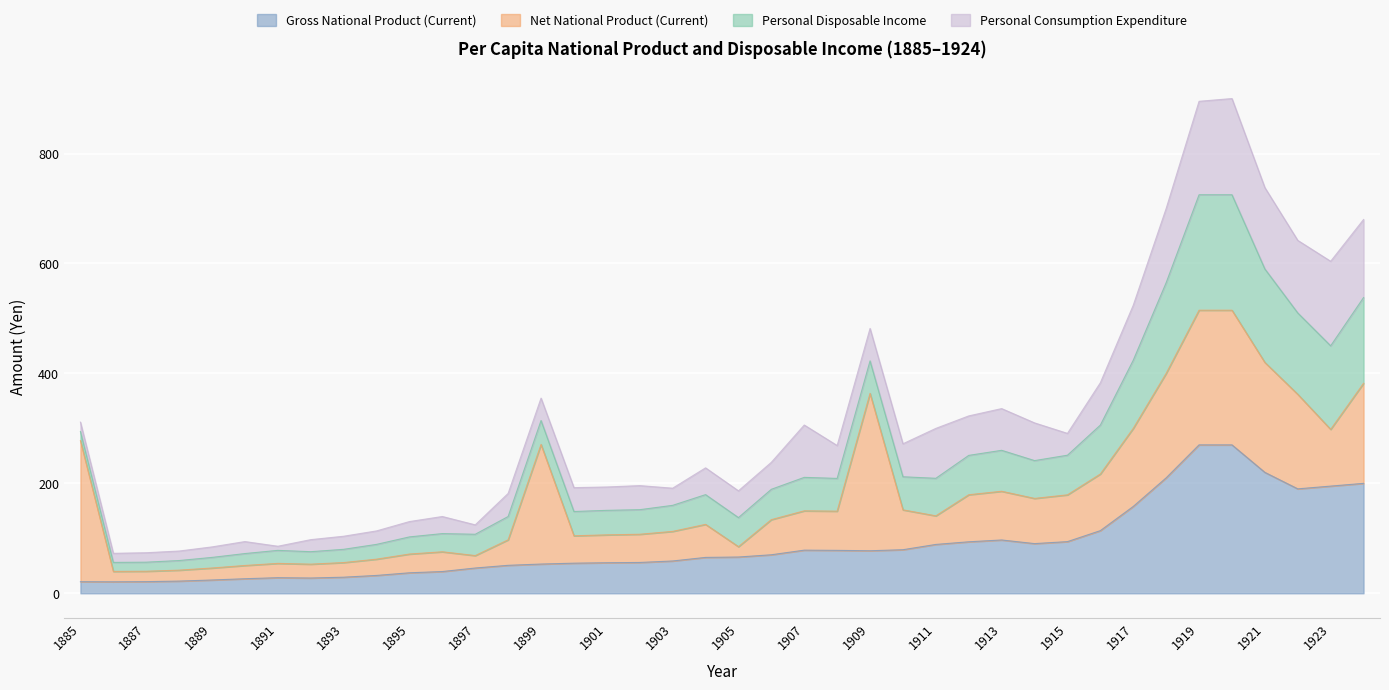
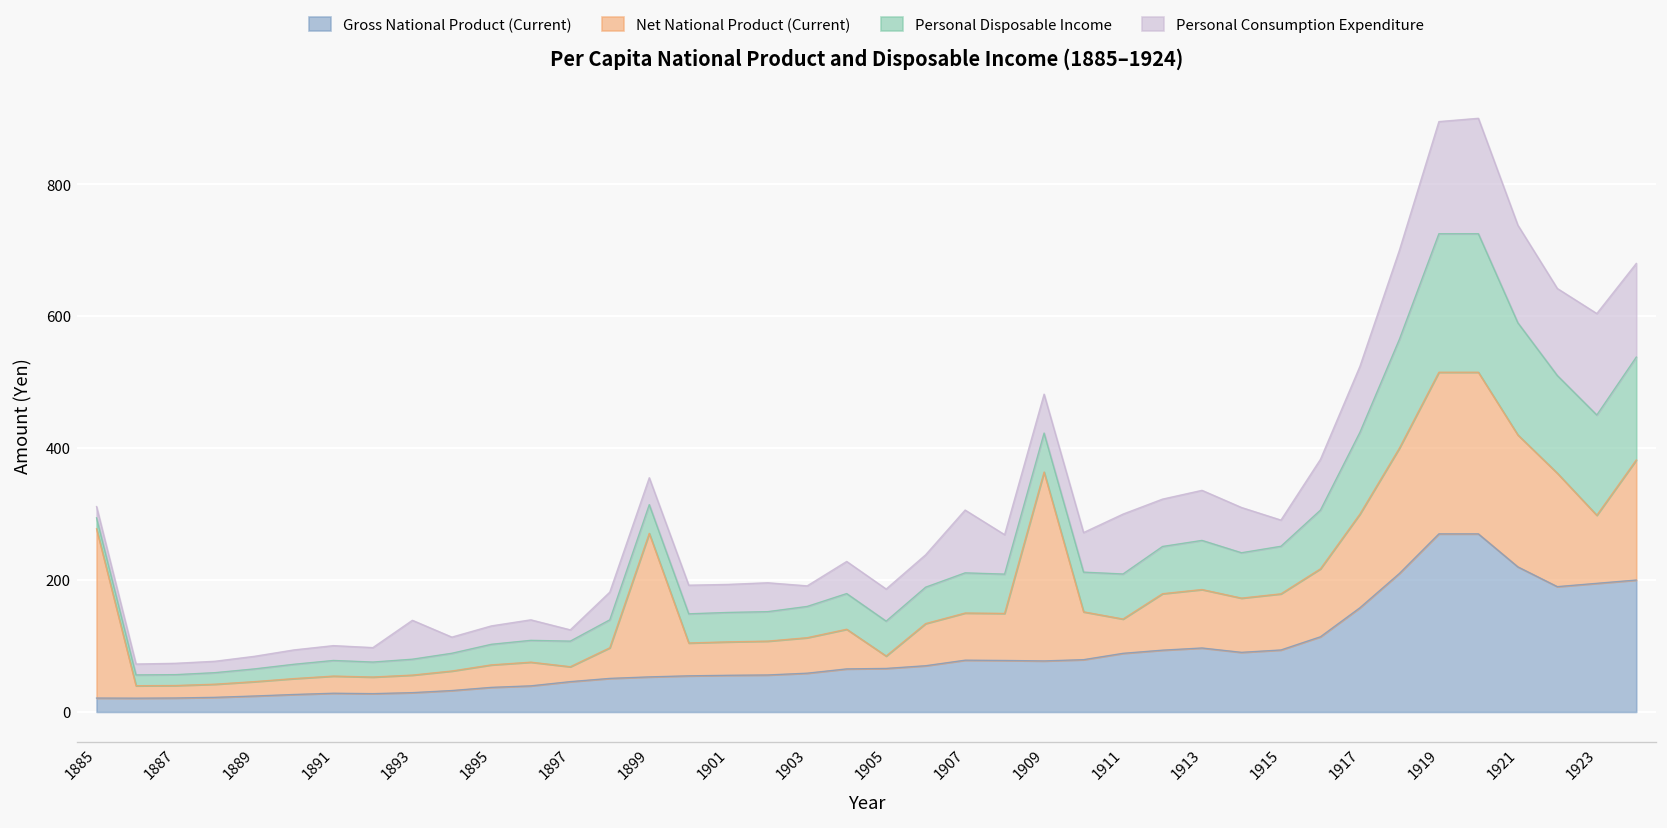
Personal Consumption Expenditure, 1891: 10 -> 20
Personal Consumption Expenditure, 1893: 20 -> 60
